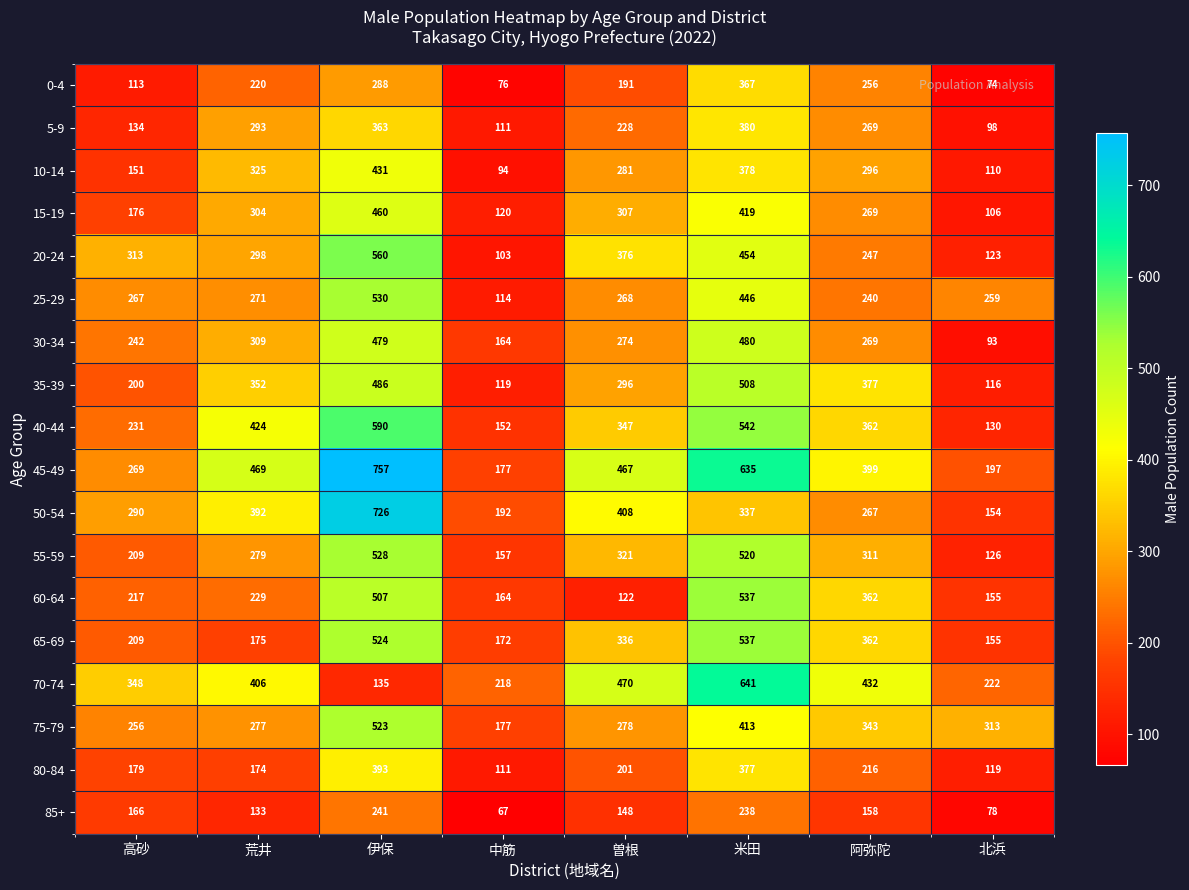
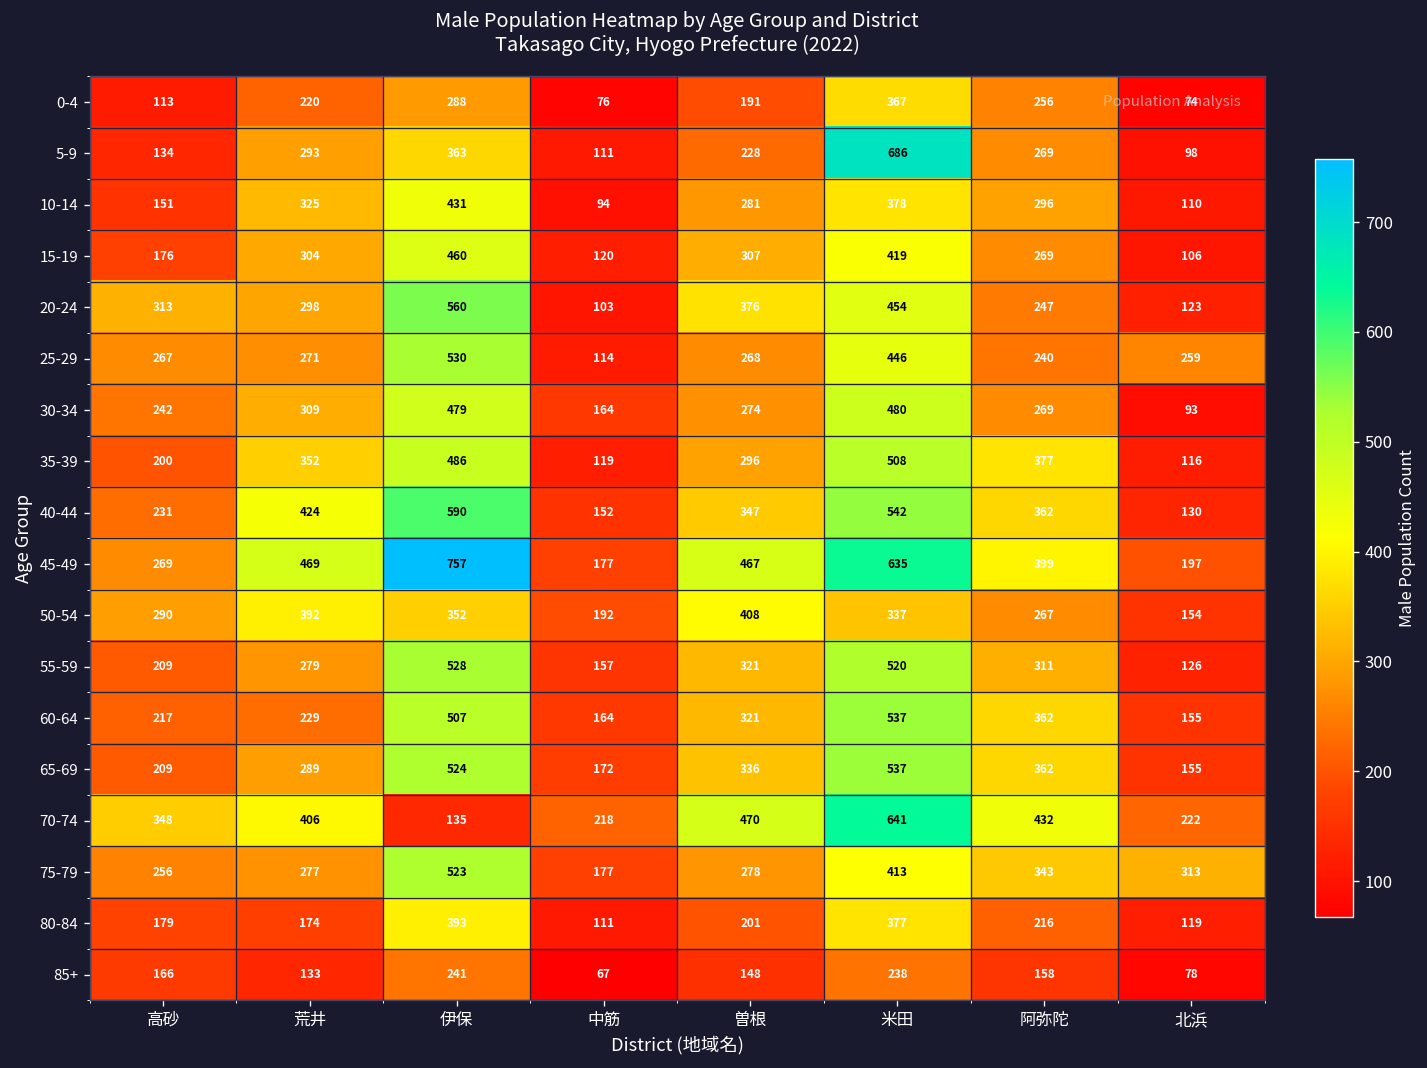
5-9, 米田: 380 -> 686
50-54, 伊保: 726 -> 352
60-64, 曽根: 122 -> 321
65-69, 荒井: 175 -> 289
